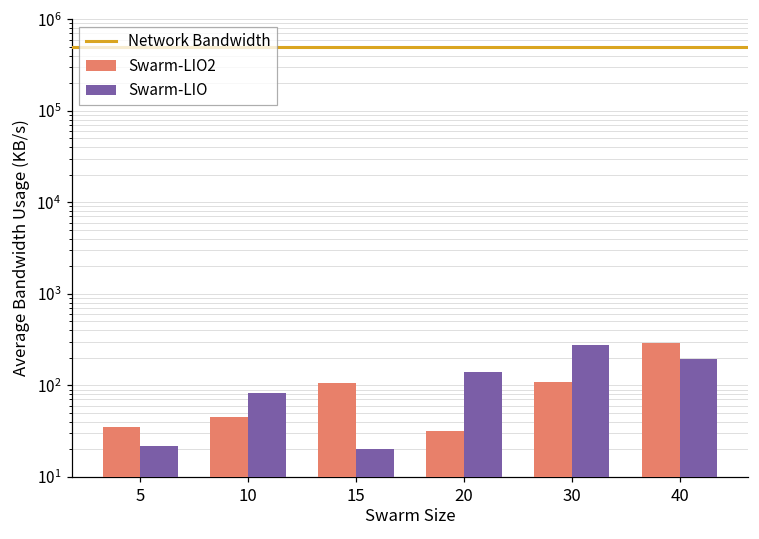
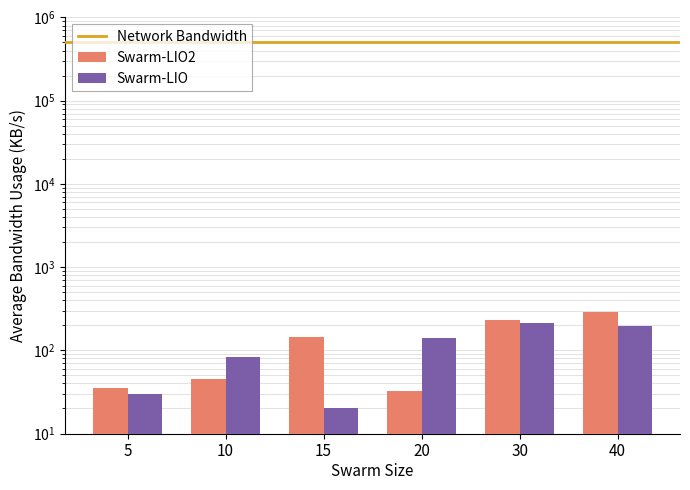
Swarm-LIO, 5: 22 -> 30
Swarm-LIO2, 15: 110 -> 140
Swarm-LIO2, 30: 110 -> 230
Swarm-LIO, 30: 280 -> 210
